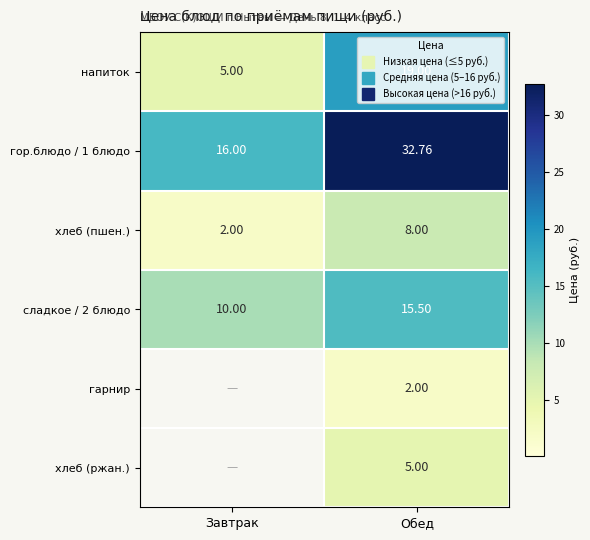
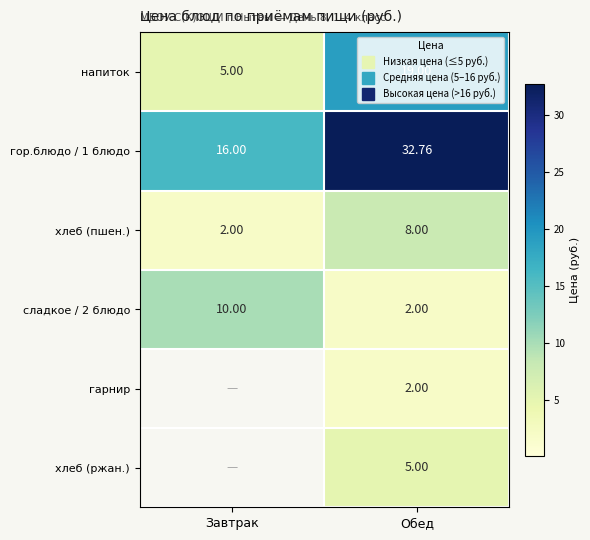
сладкое / 2 блюдо, Обед: 15.50 -> 2.00
